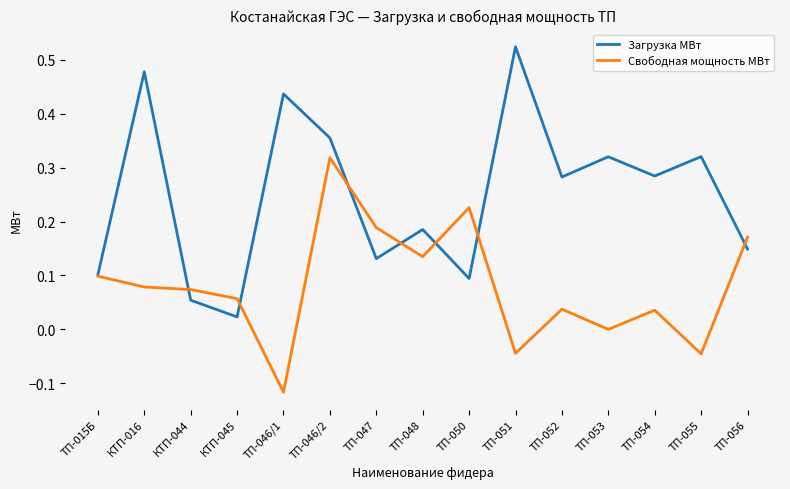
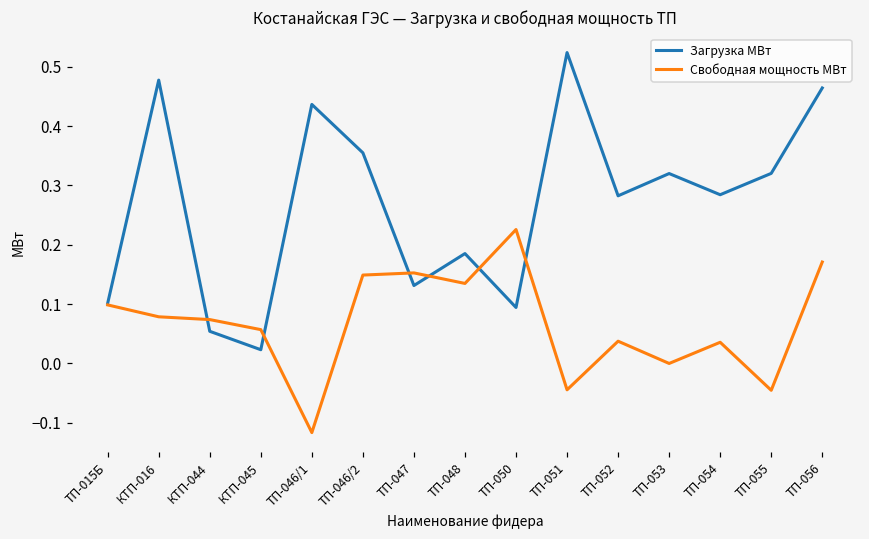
Свободная мощность МВт, ТП-046/2: 0.32 -> 0.15
Свободная мощность МВт, ТП-047: 0.19 -> 0.15
Загрузка МВт, ТП-056: 0.15 -> 0.46
